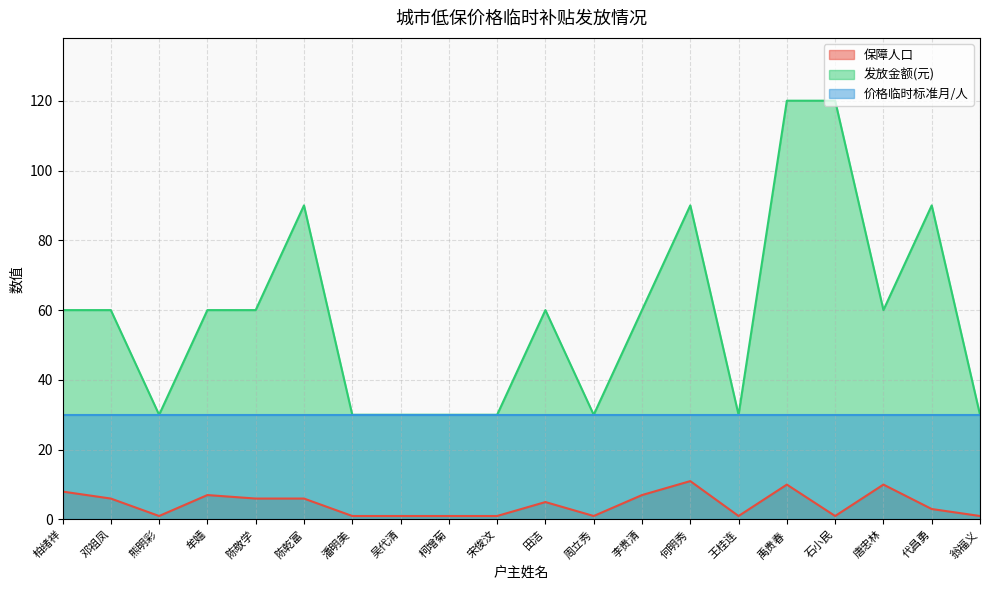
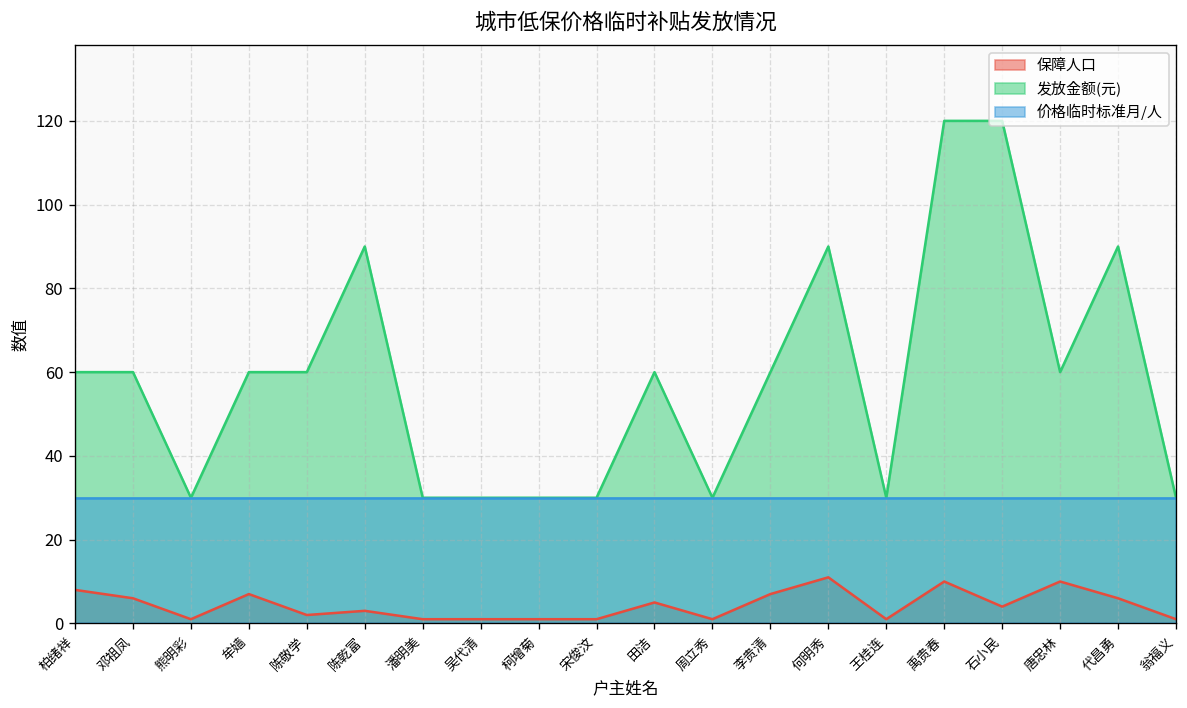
保障人口, 陈敬学: 6 -> 2
保障人口, 陈乾富: 6 -> 3
保障人口, 石小民: 1 -> 4
保障人口, 代昌勇: 3 -> 6
